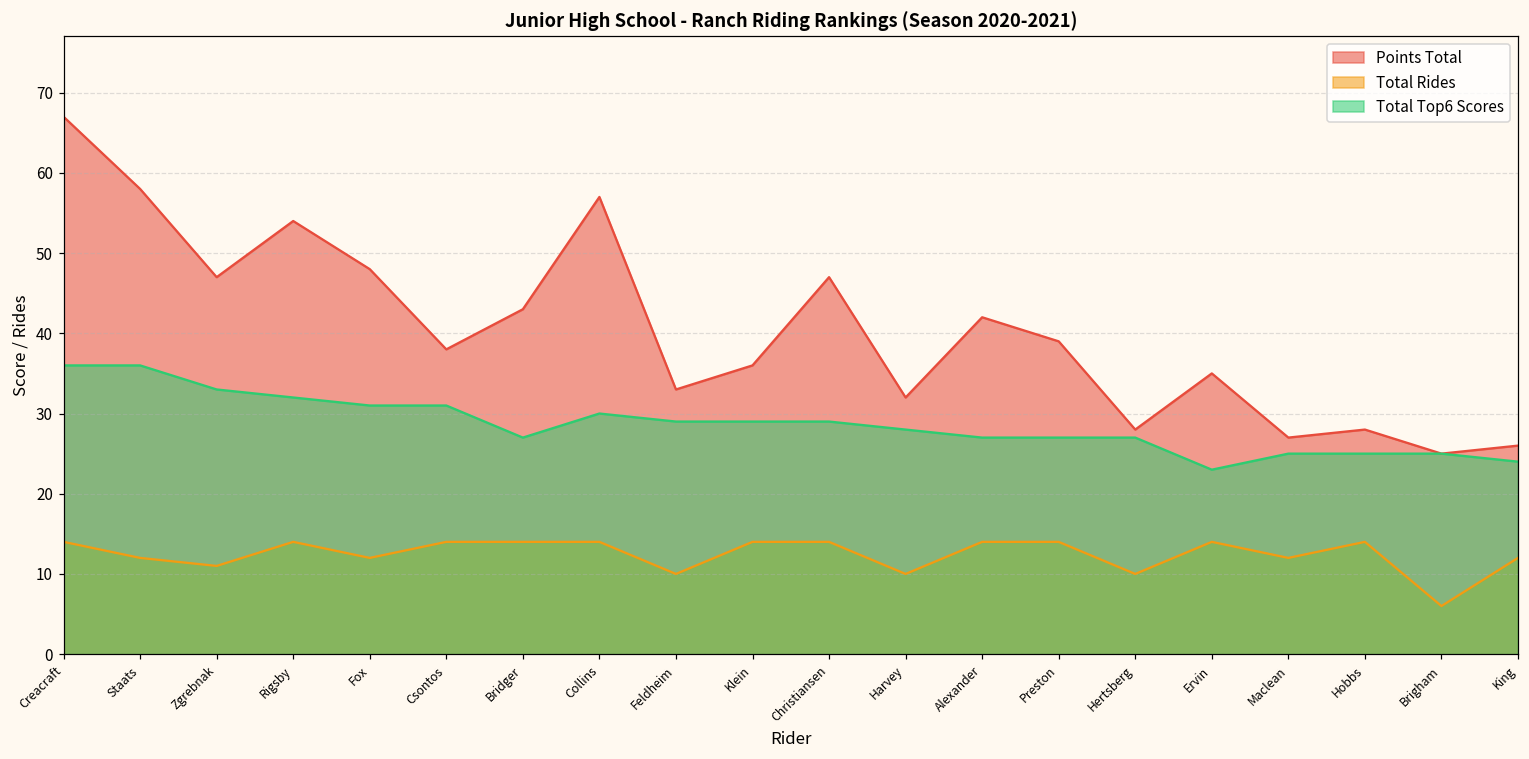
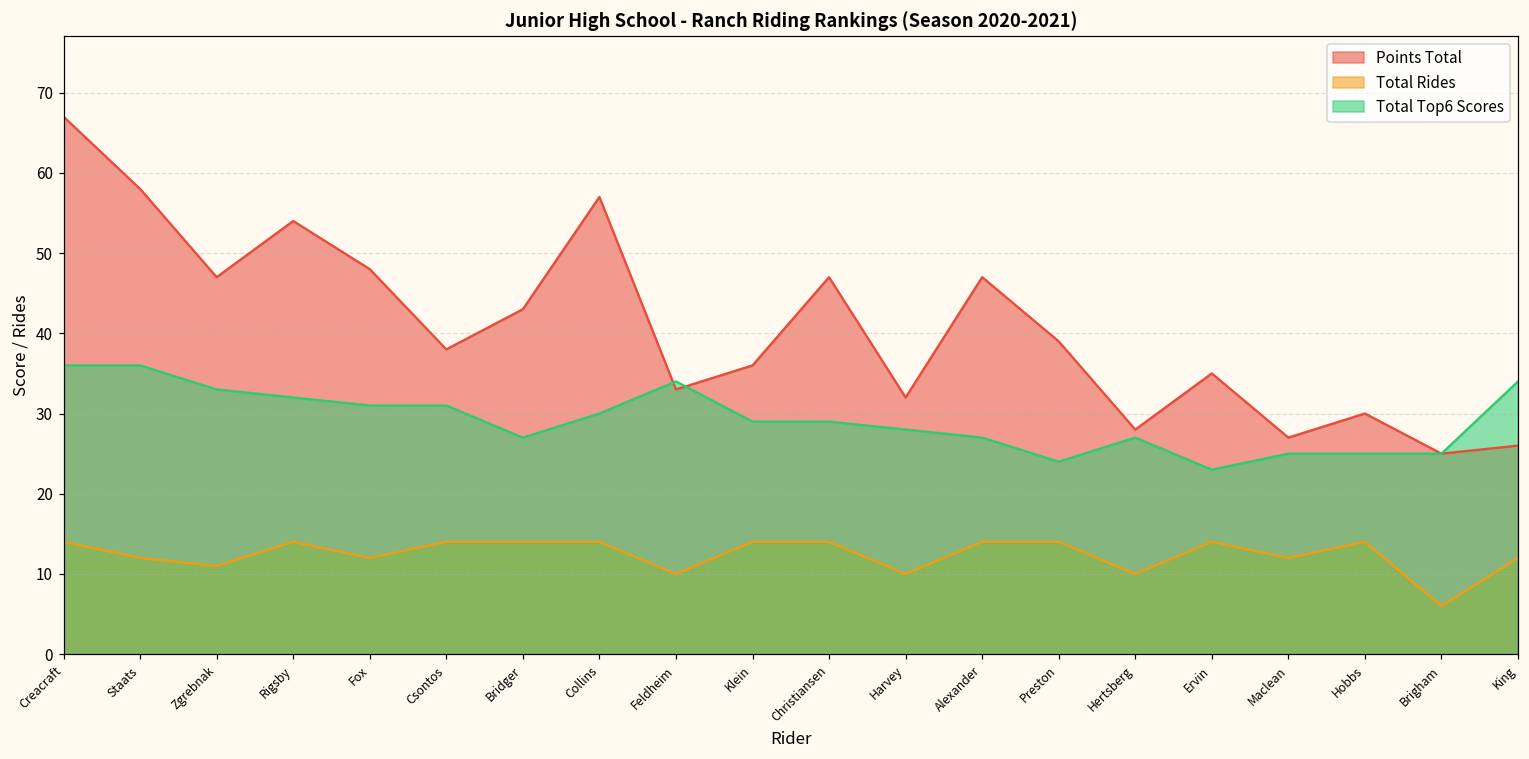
Total Top6 Scores, Feldheim: 29 -> 34
Points Total, Alexander: 42 -> 47
Total Top6 Scores, Preston: 27 -> 24
Points Total, Hobbs: 28 -> 30
Total Top6 Scores, King: 24 -> 34
